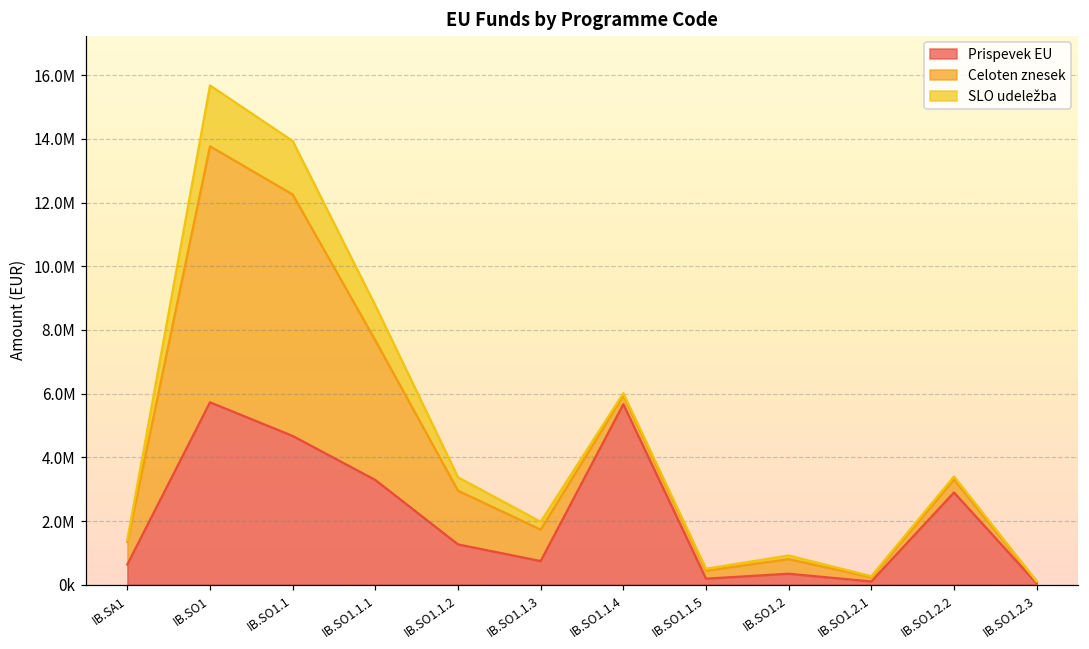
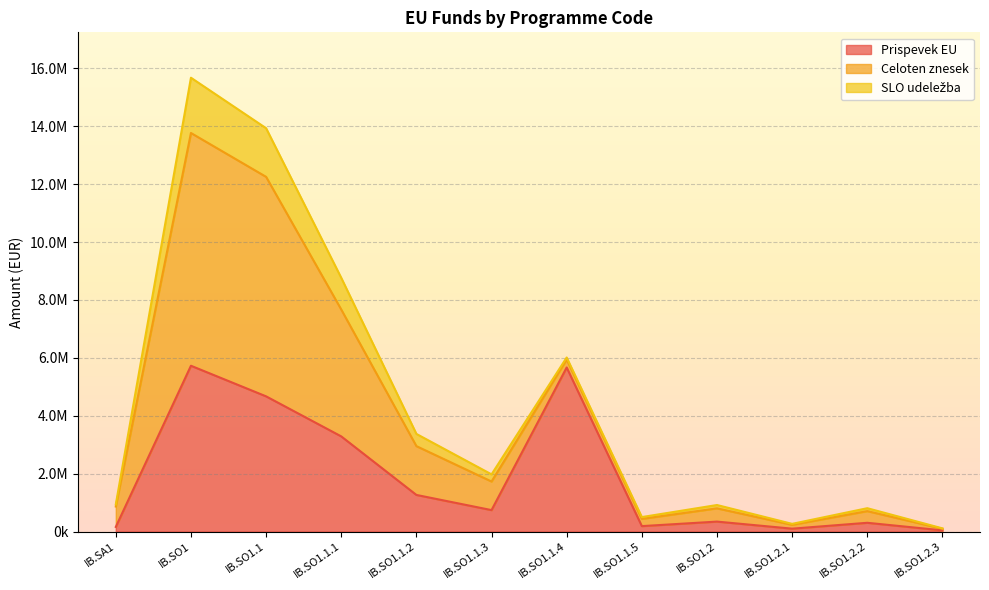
Prispevek EU, IB.SA1: 600000 -> 200000
Prispevek EU, IB.SO1.2.2: 2900000 -> 300000
